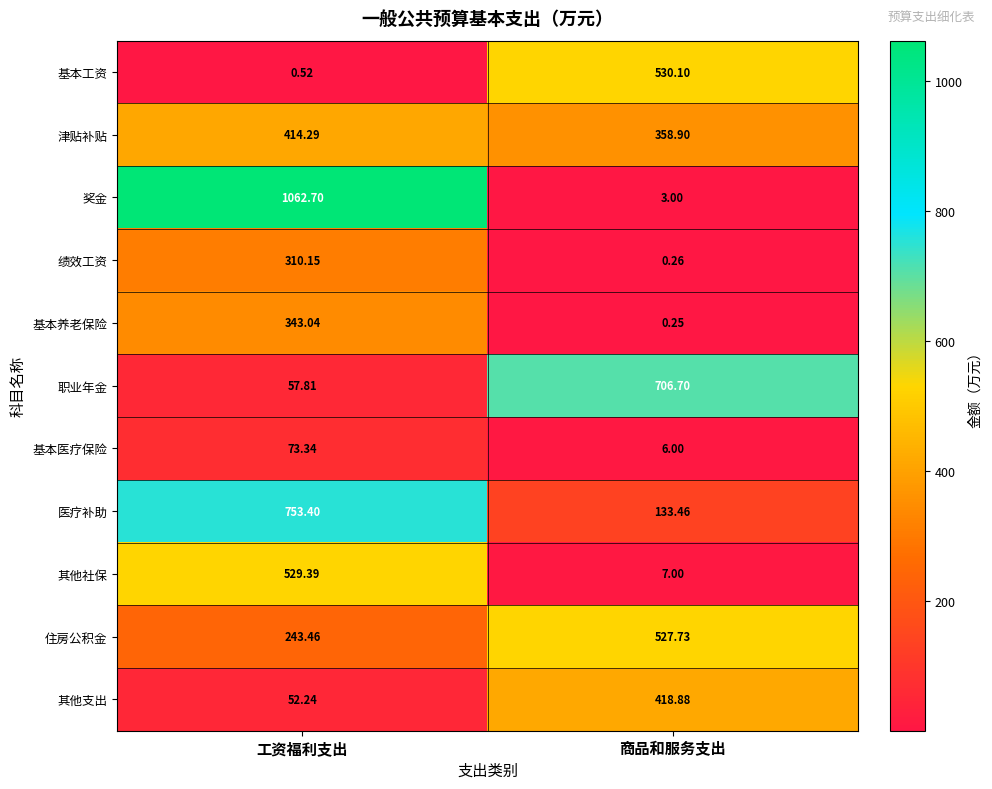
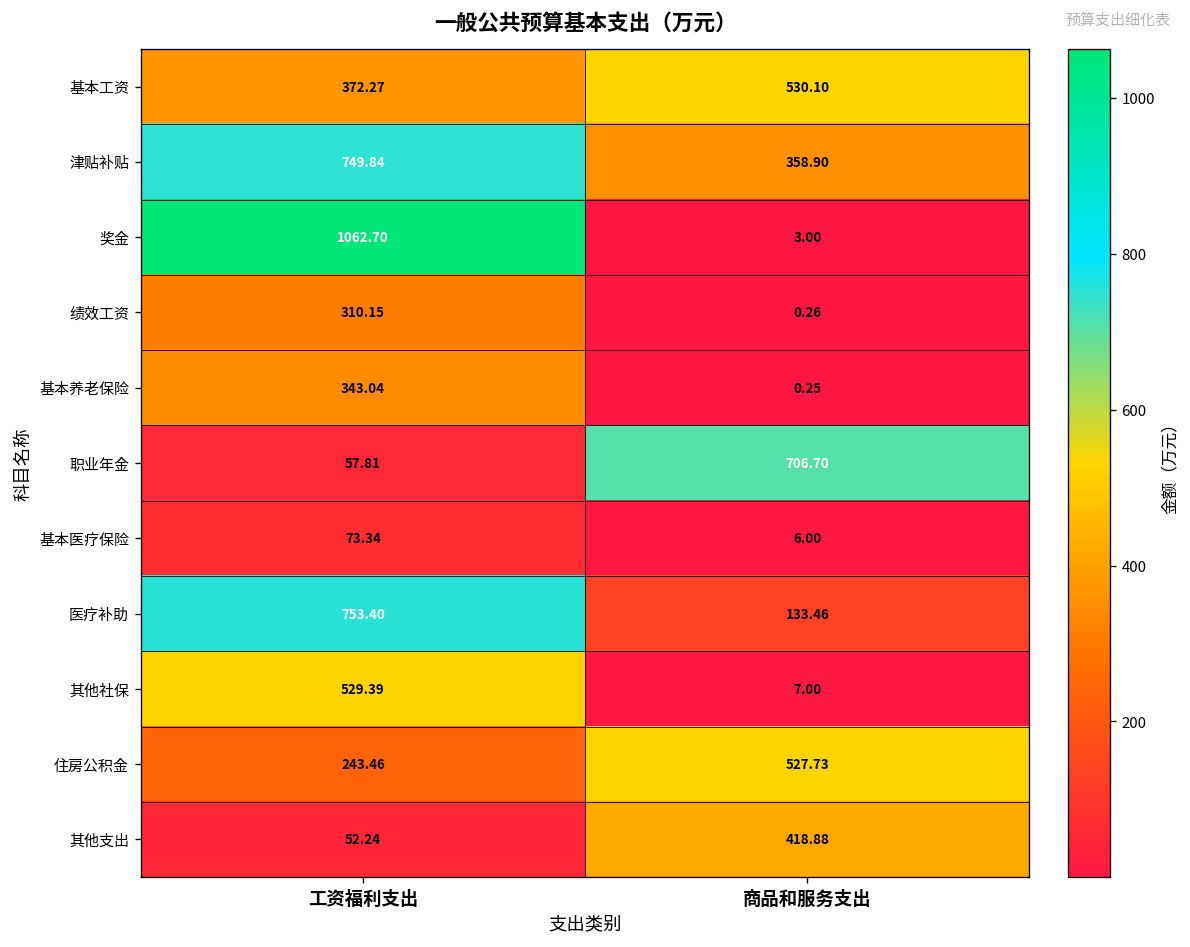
基本工资, 工资福利支出: 0.52 -> 372.27
津贴补贴, 工资福利支出: 414.29 -> 749.84
